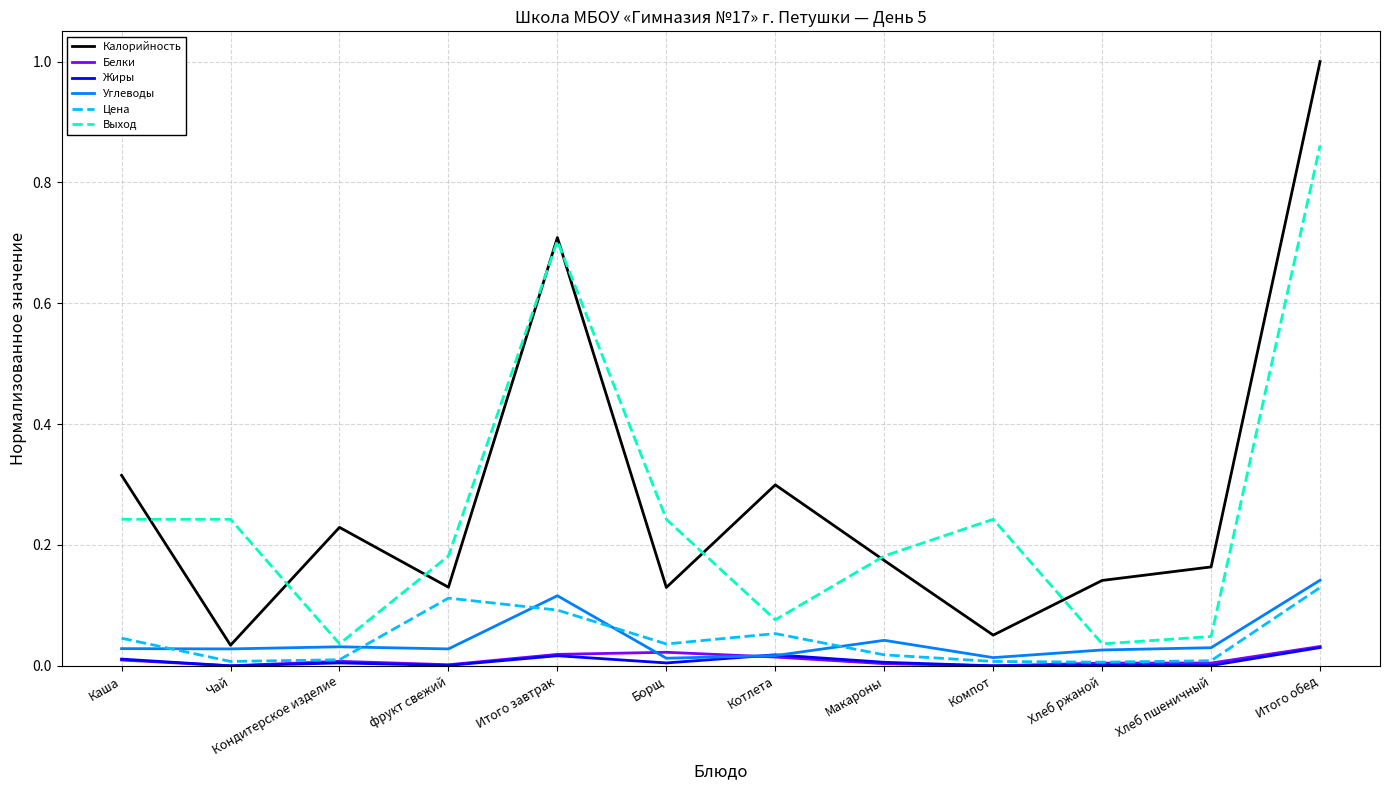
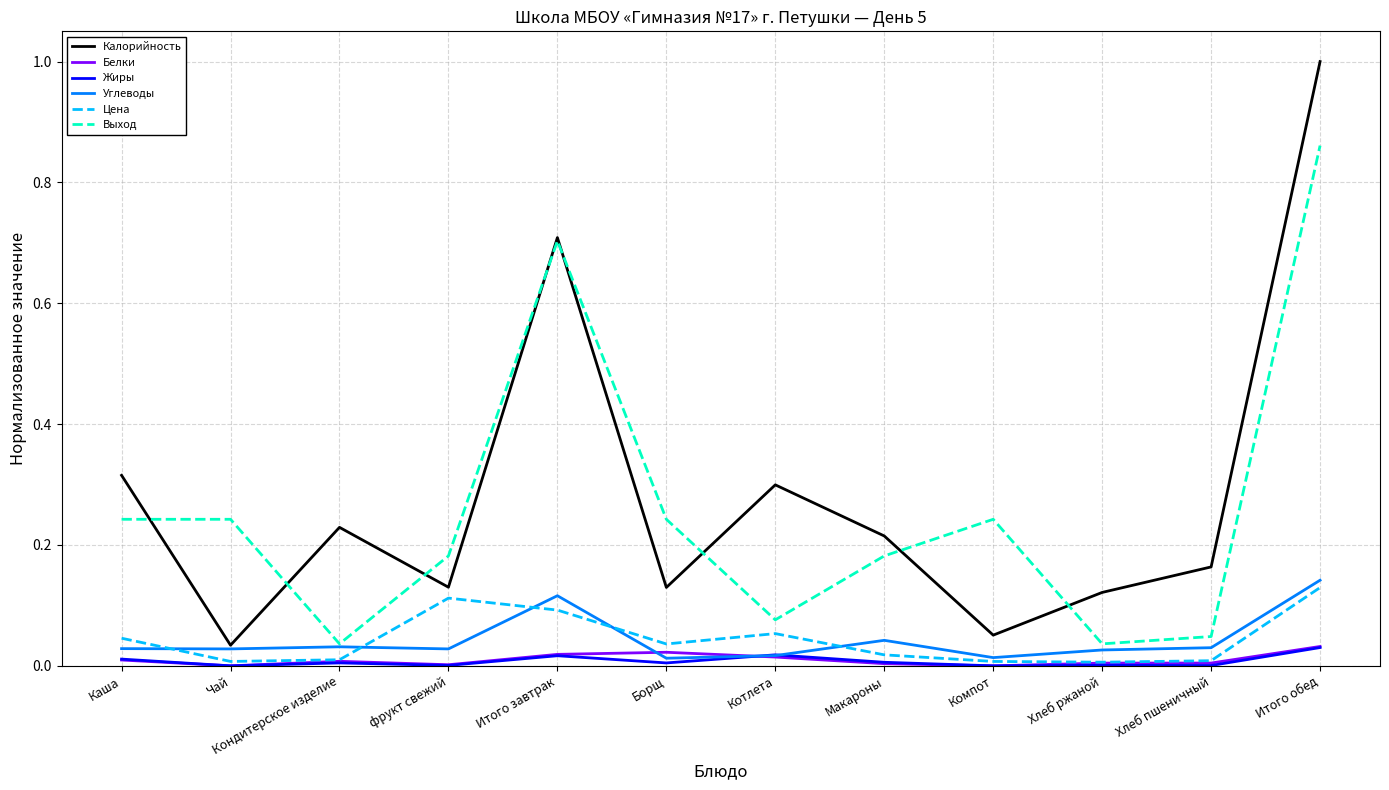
Калорийность, Макароны: 0.17 -> 0.21
Калорийность, Хлеб ржаной: 0.14 -> 0.12
